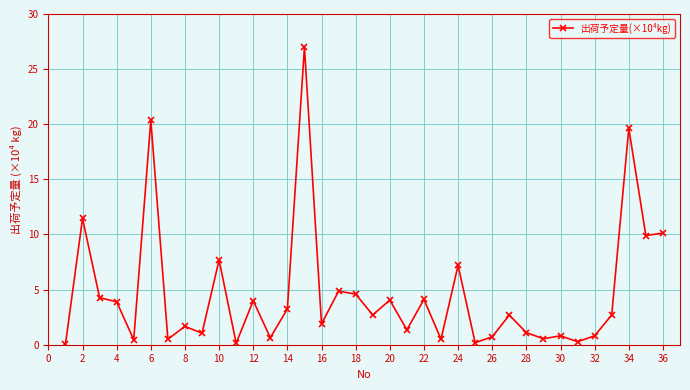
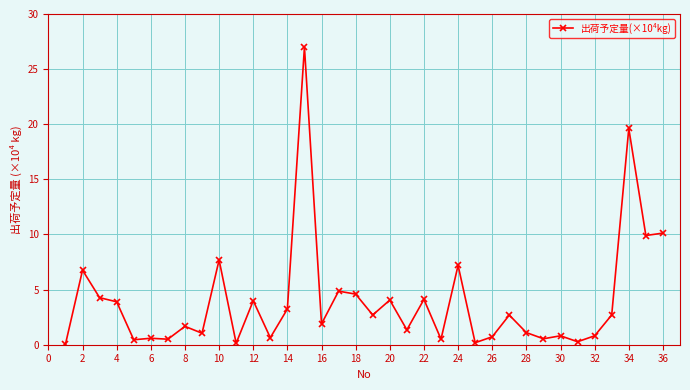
2: 11.5 -> 6.8
6: 20.4 -> 0.6
